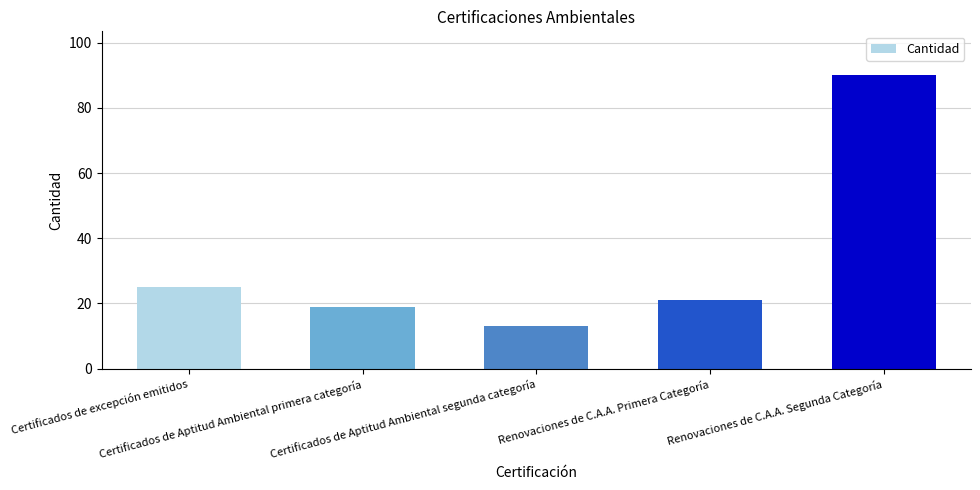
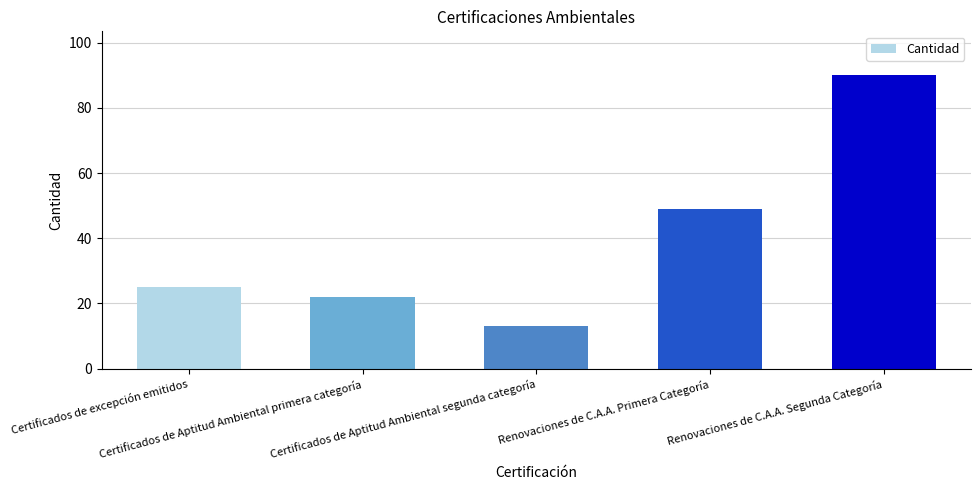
Certificados de Aptitud Ambiental primera categoría: 19 -> 22
Renovaciones de C.A.A. Primera Categoría: 21 -> 49
